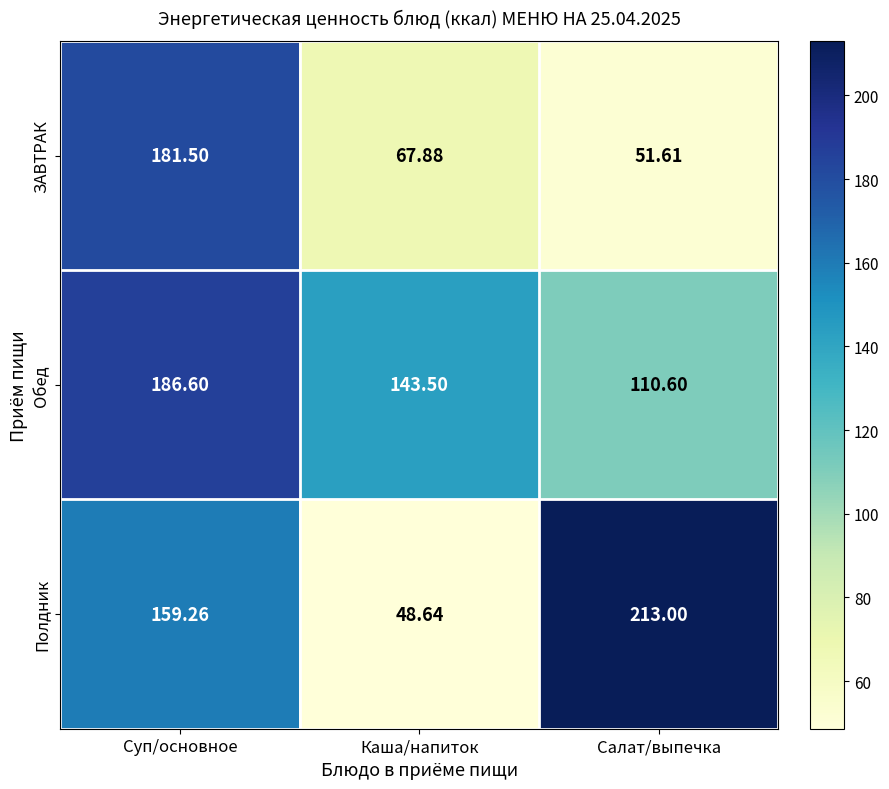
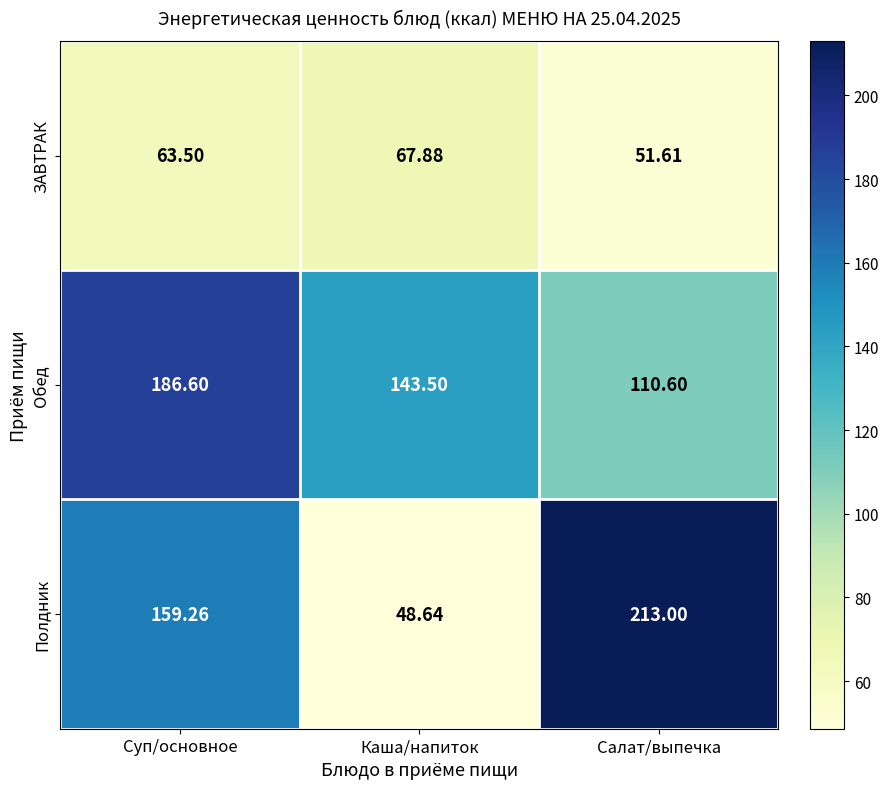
ЗАВТРАК, Суп/основное: 181.50 -> 63.50
